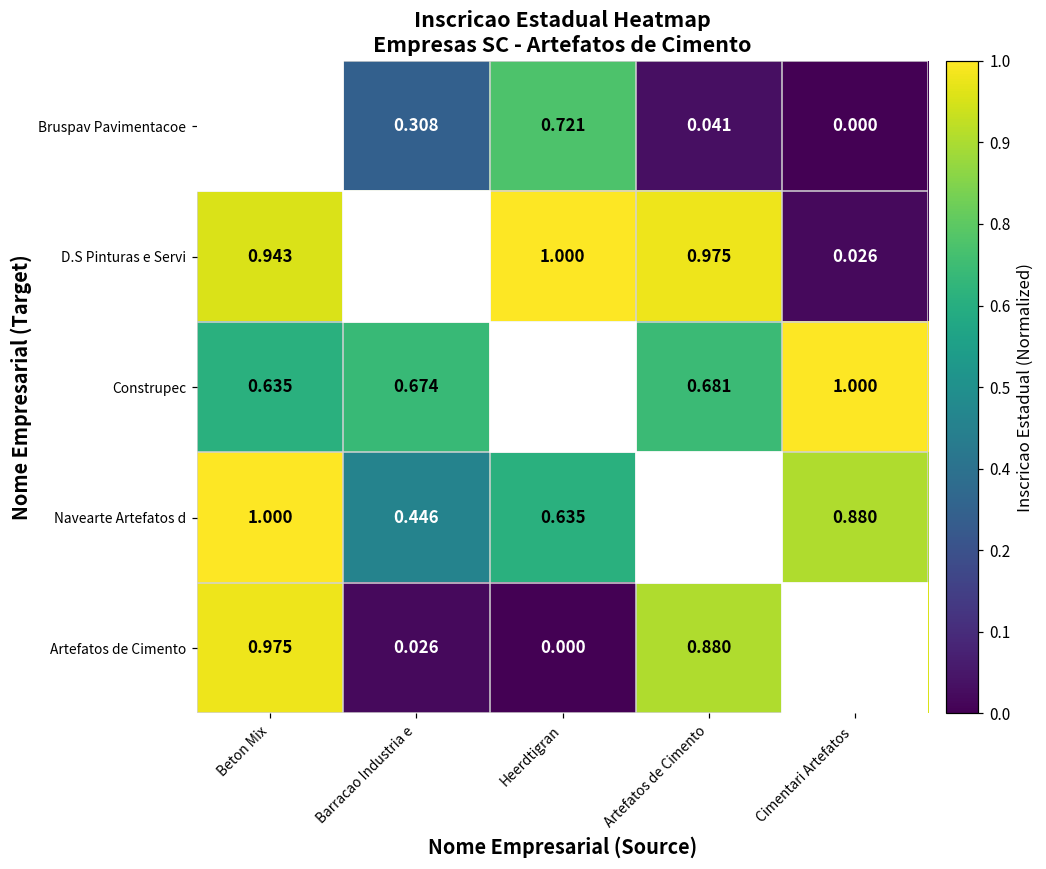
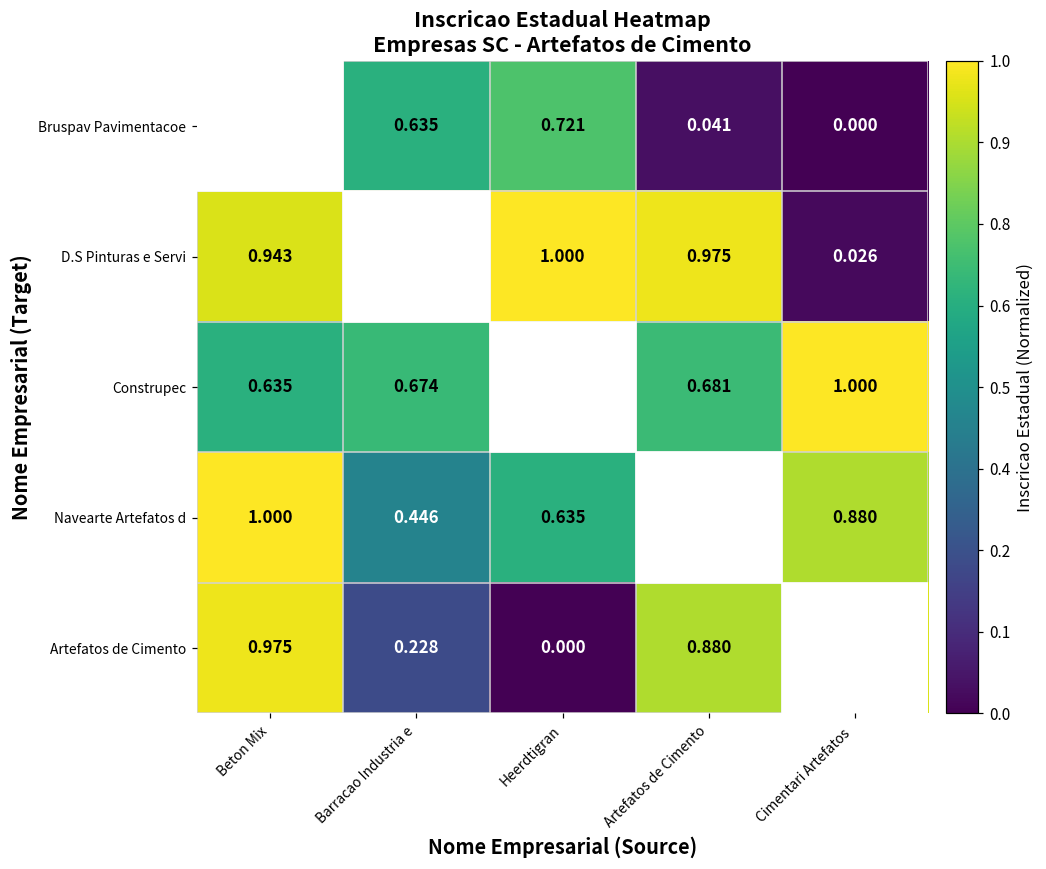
Bruspav Pavimentacoe, Barracao Industria e: 0.308 -> 0.635
Artefatos de Cimento, Barracao Industria e: 0.026 -> 0.228
